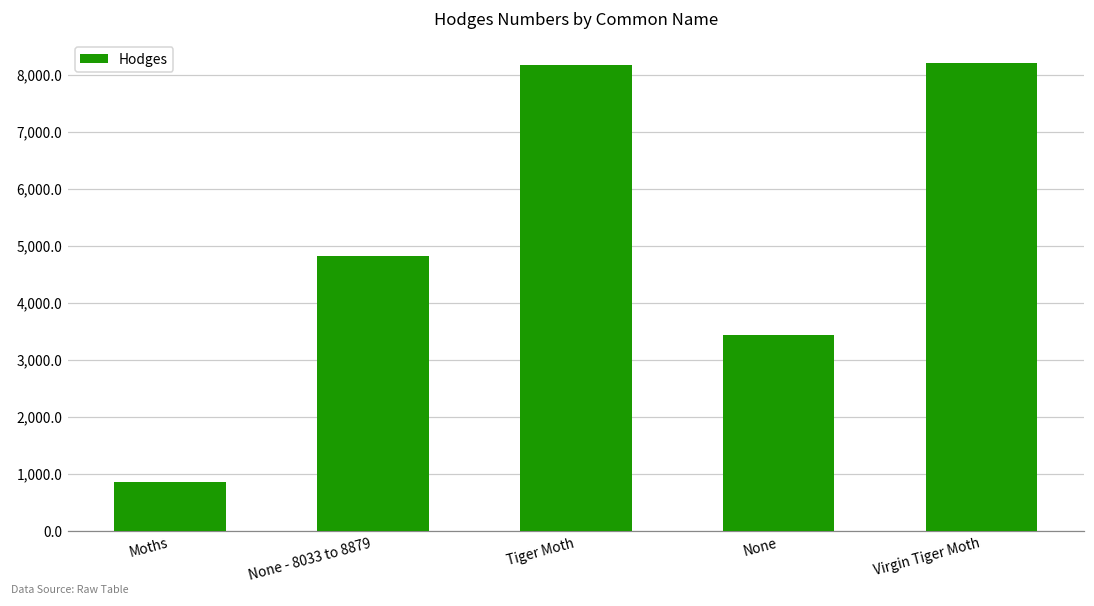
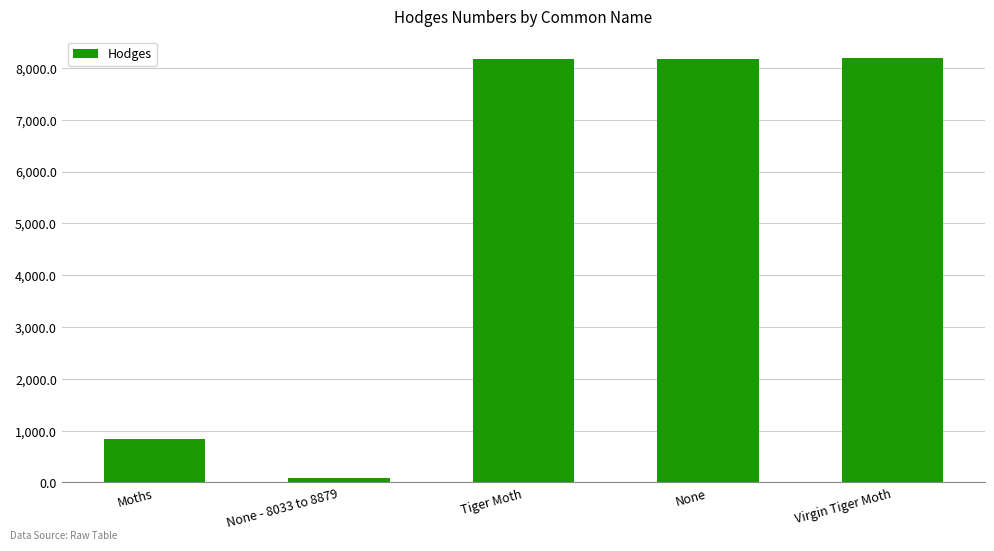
None - 8033 to 8879: 4,800 -> 100
None: 3,400 -> 8,200
